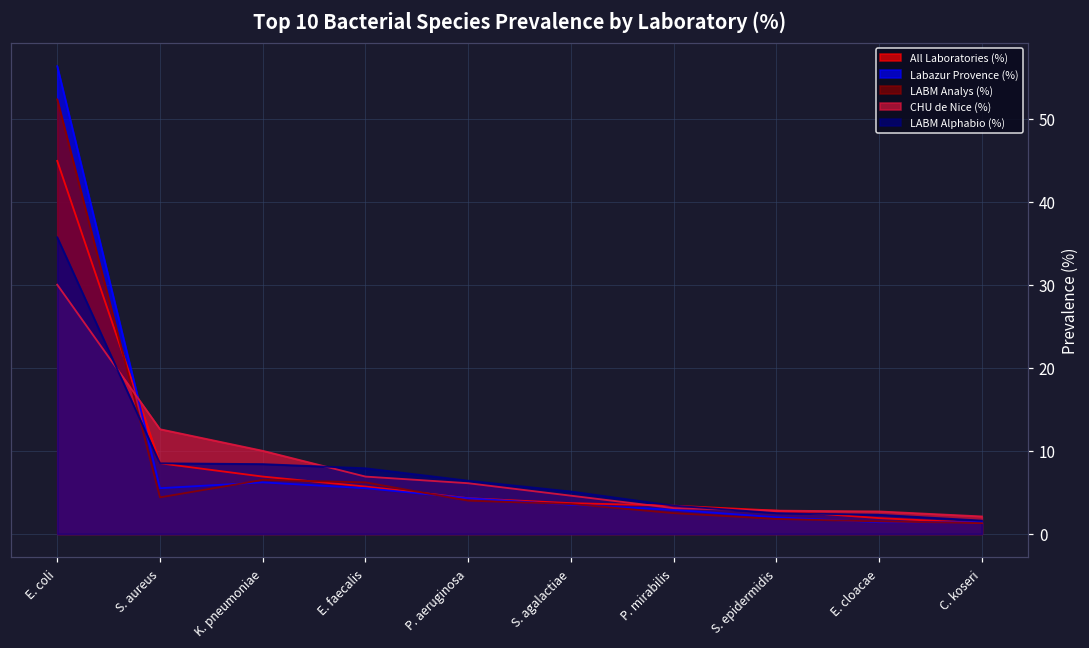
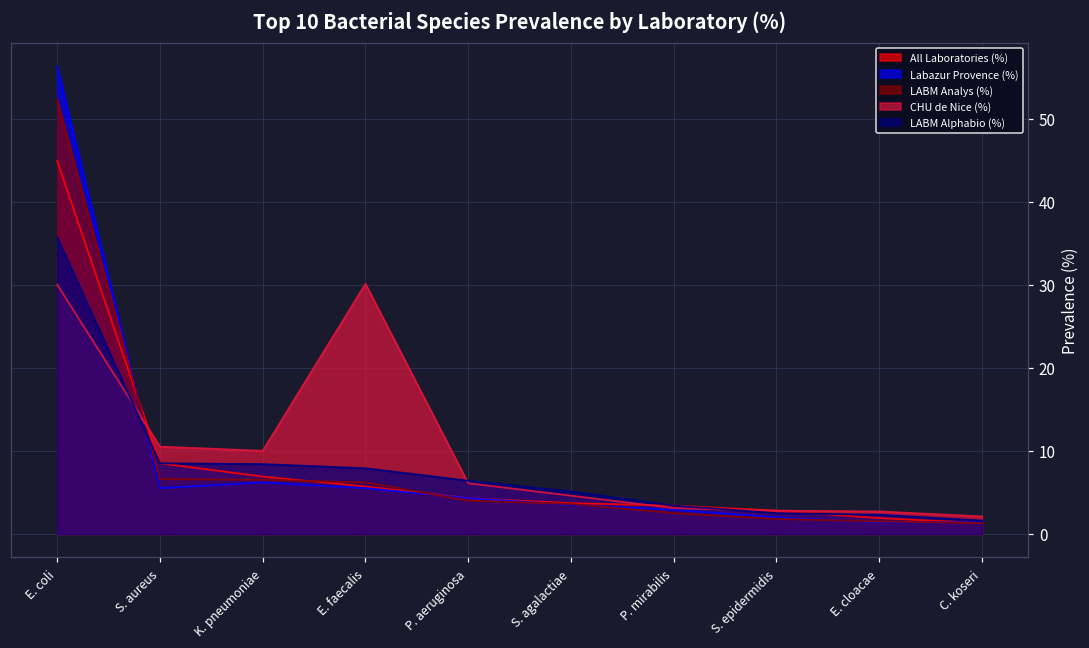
LABM Analys (%), S. aureus: 4 -> 7
CHU de Nice (%), S. aureus: 13 -> 11
CHU de Nice (%), E. faecalis: 7 -> 30
